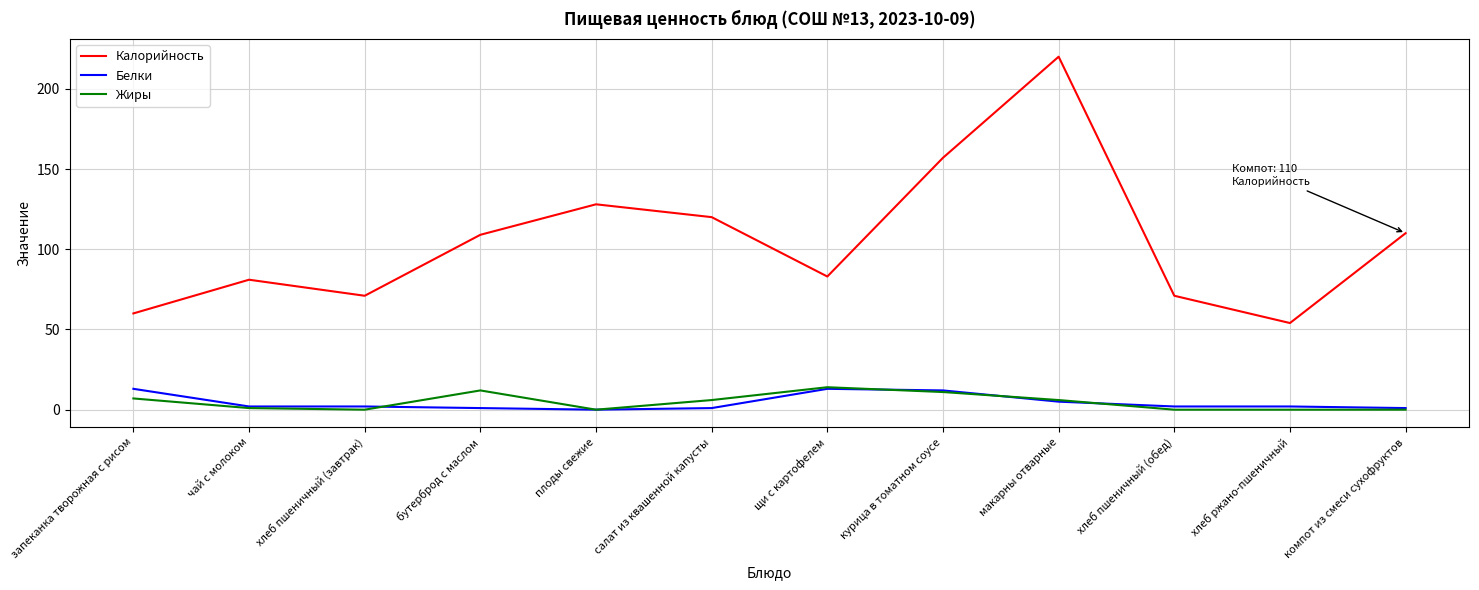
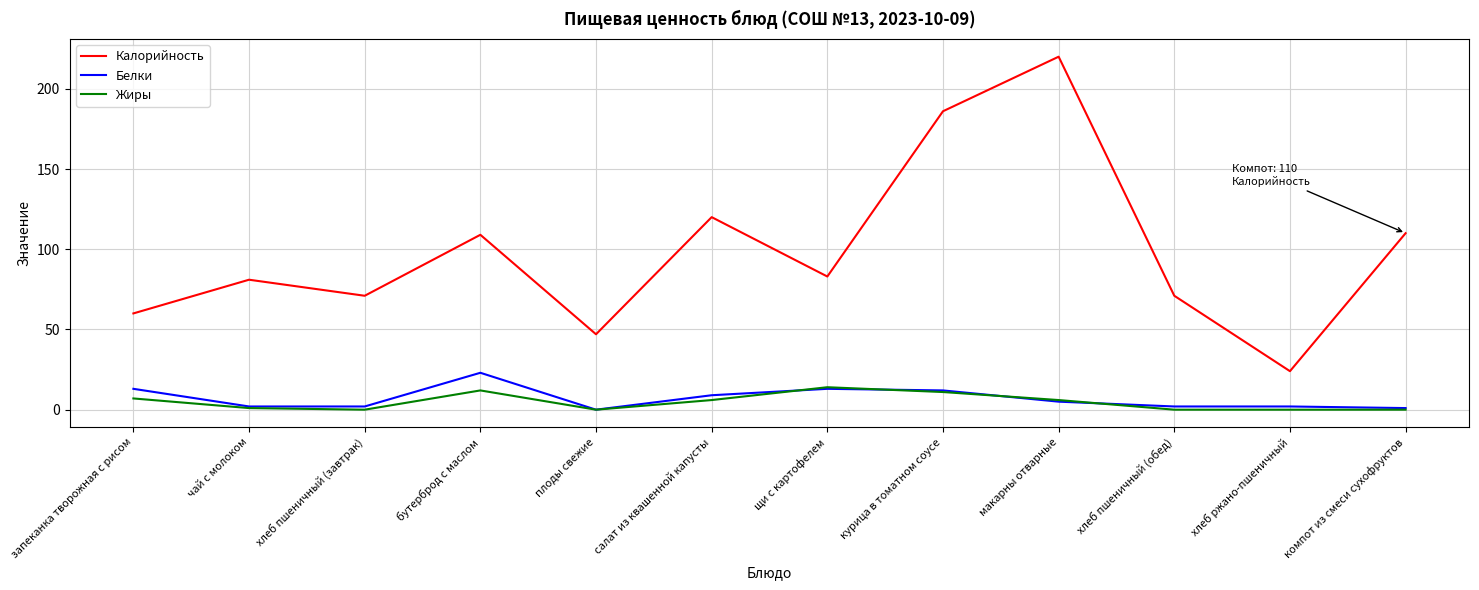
Белки, бутерброд с маслом: 1 -> 23
Калорийность, плоды свежие: 128 -> 47
Белки, салат из квашенной капусты: 1 -> 9
Калорийность, курица в томатном соусе: 157 -> 186
Калорийность, хлеб ржано-пшеничный: 54 -> 24
